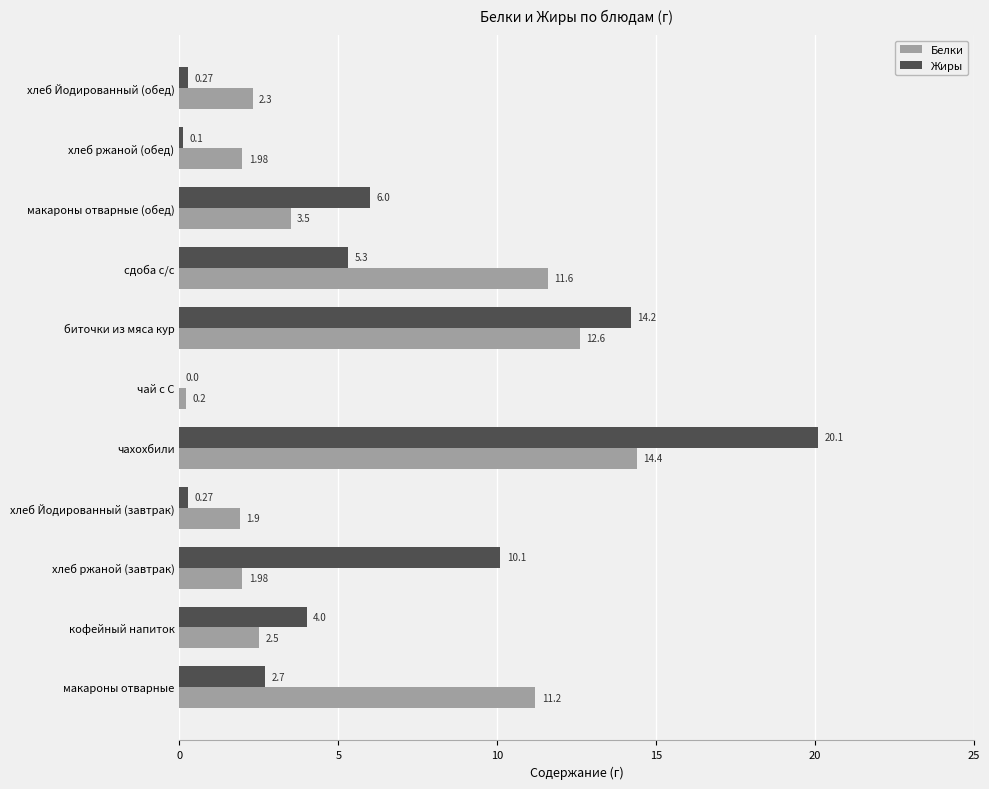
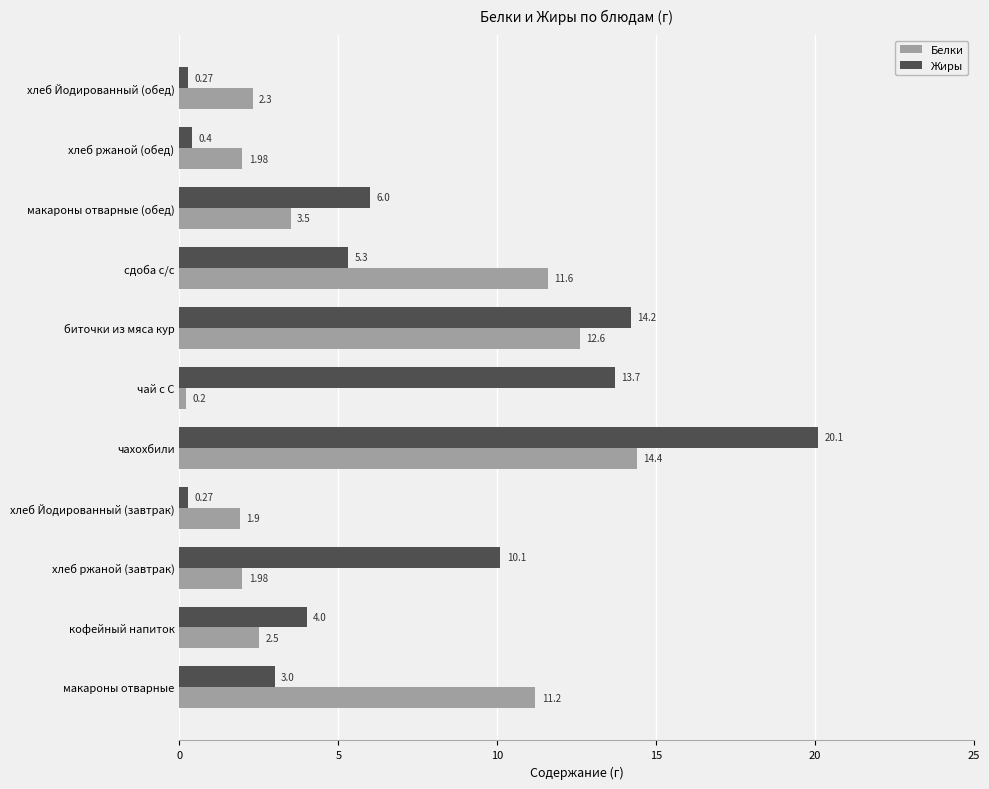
Жиры, хлеб ржаной (обед): 0.1 -> 0.4
Жиры, чай с С: 0.0 -> 13.7
Жиры, макароны отварные: 2.7 -> 3.0
